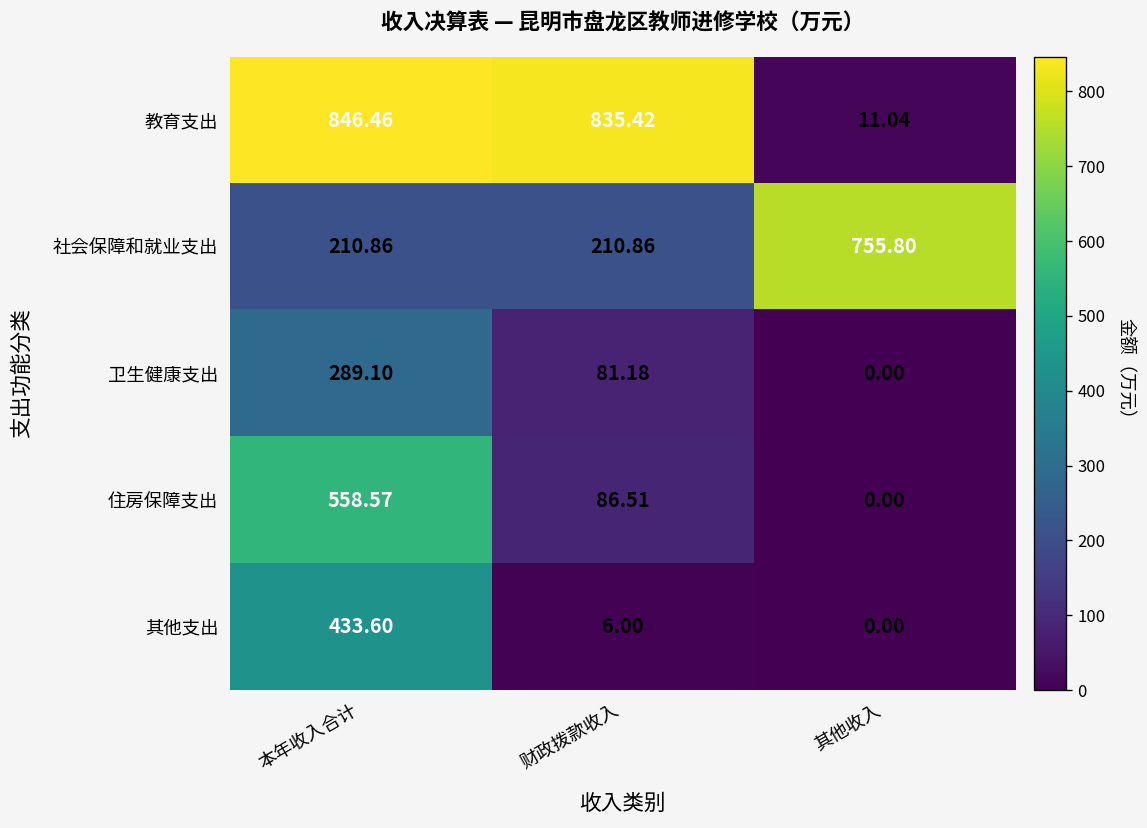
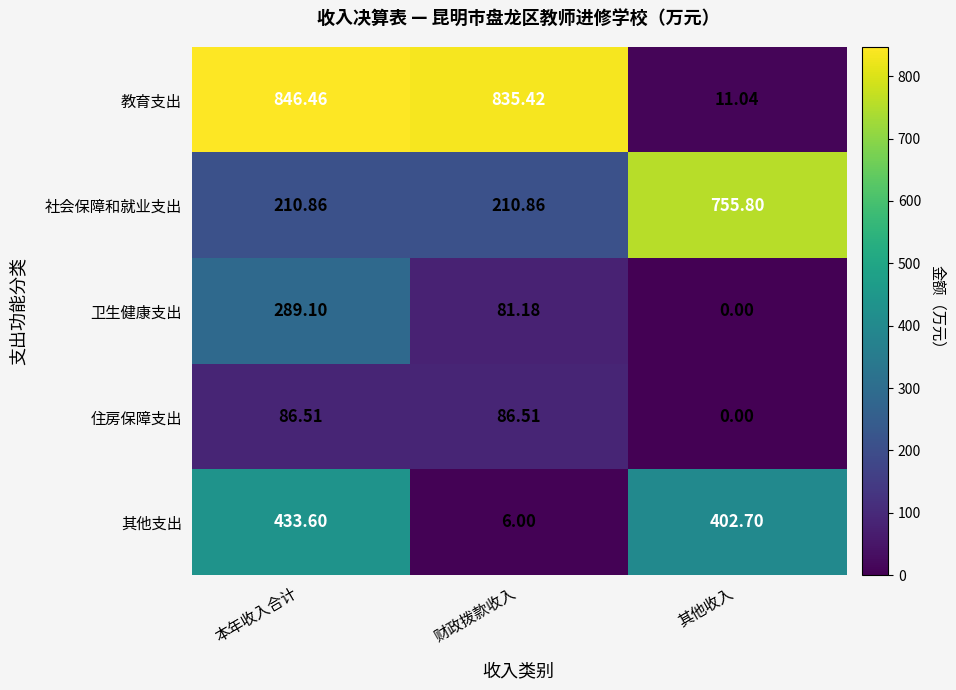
住房保障支出, 本年收入合计: 558.57 -> 86.51
其他支出, 其他收入: 0.00 -> 402.70
